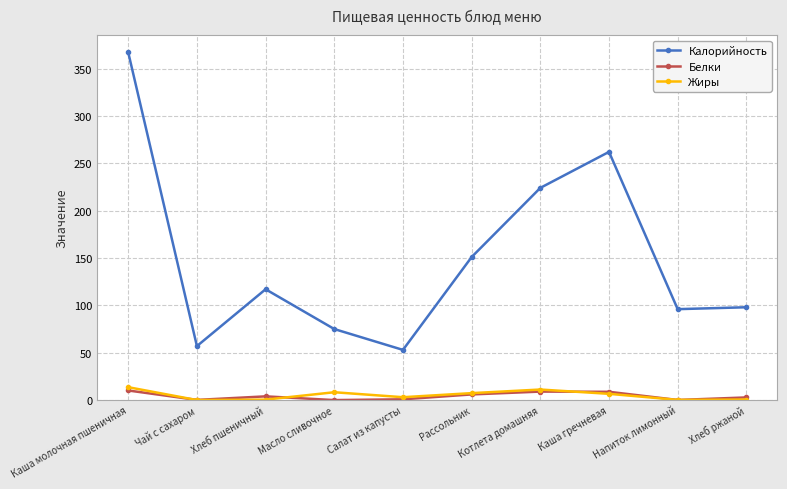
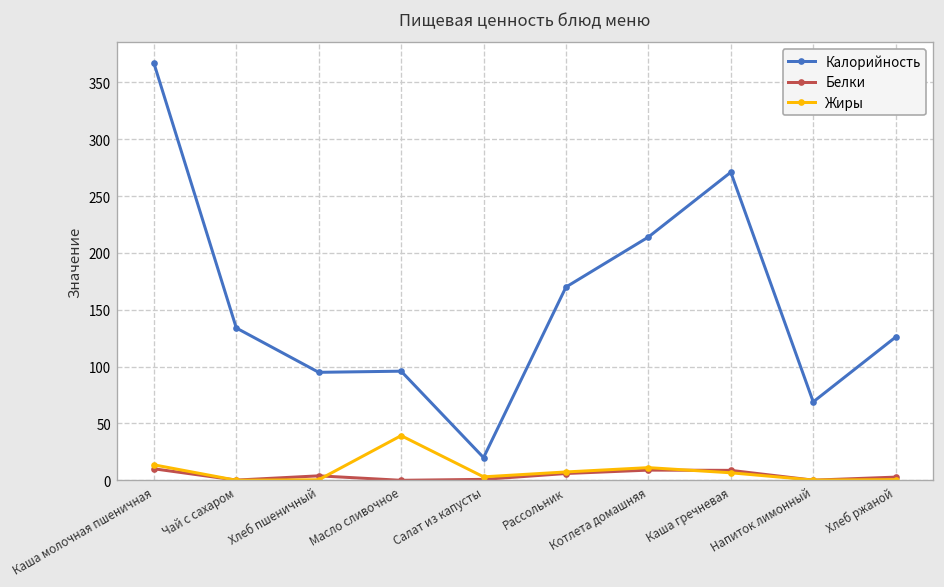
Калорийность, Чай с сахаром: 60 -> 130
Калорийность, Хлеб пшеничный: 120 -> 100
Калорийность, Масло сливочное: 80 -> 100
Жиры, Масло сливочное: 10 -> 40
Калорийность, Салат из капусты: 50 -> 20
Калорийность, Рассольник: 150 -> 170
Калорийность, Котлета домашняя: 220 -> 210
Калорийность, Каша гречневая: 260 -> 270
Калорийность, Напиток лимонный: 100 -> 70
Калорийность, Хлеб ржаной: 100 -> 130
